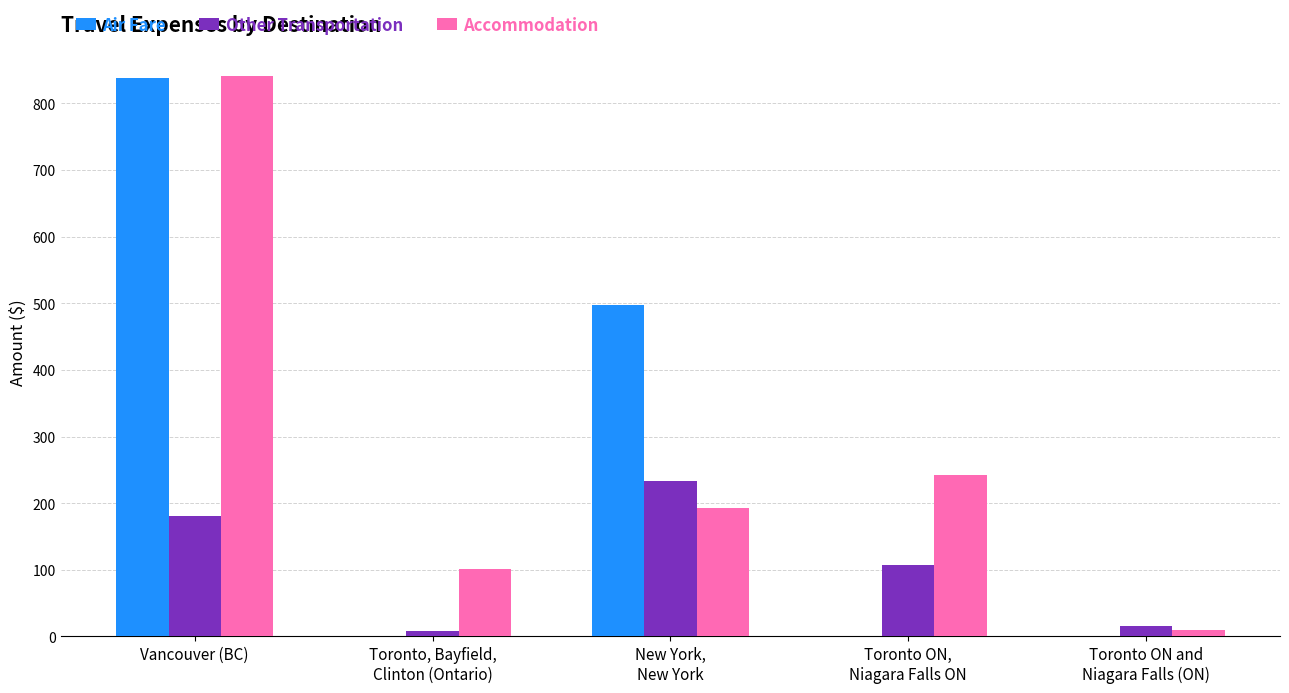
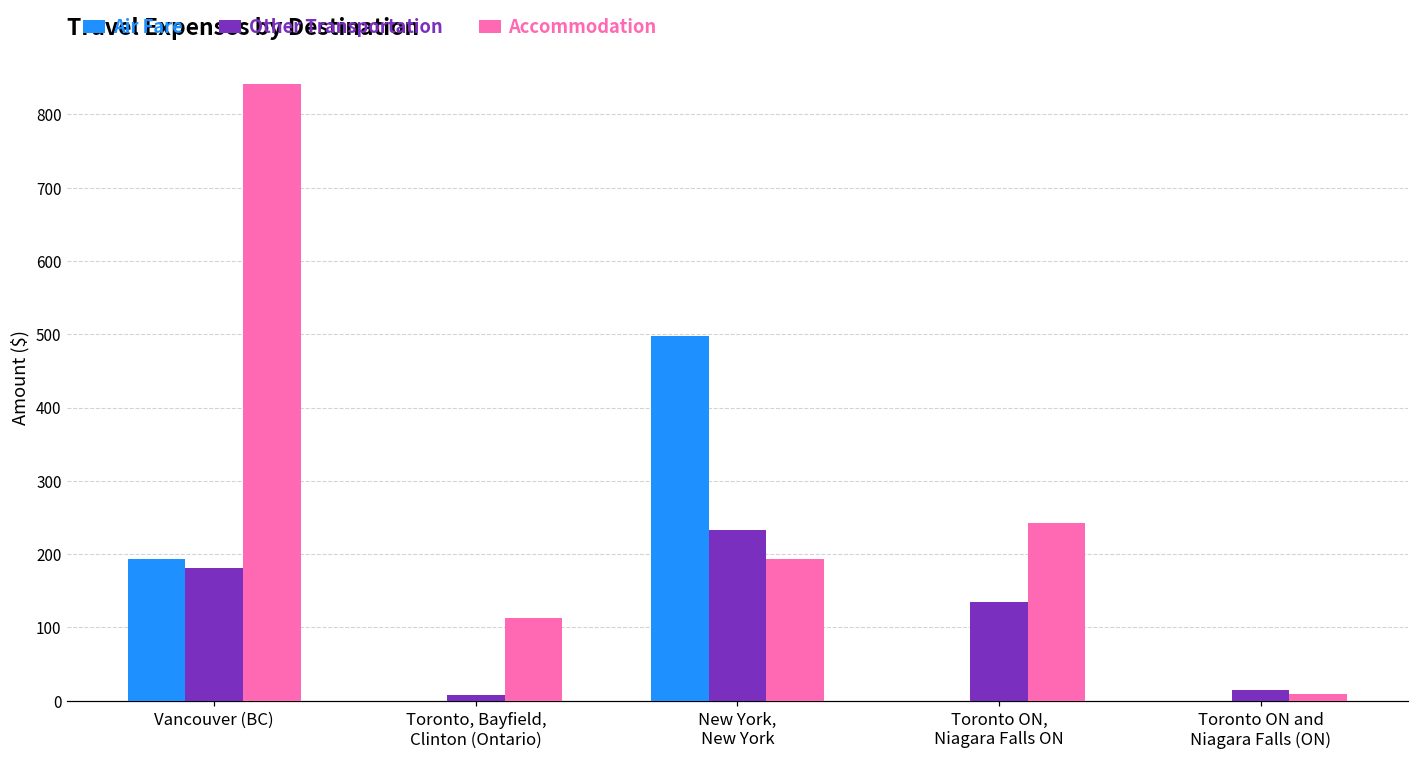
Air Fare, Vancouver (BC): 840 -> 190
Accommodation, Toronto, Bayfield, Clinton (Ontario): 100 -> 110
Other Transportation, Toronto ON, Niagara Falls ON: 110 -> 140
